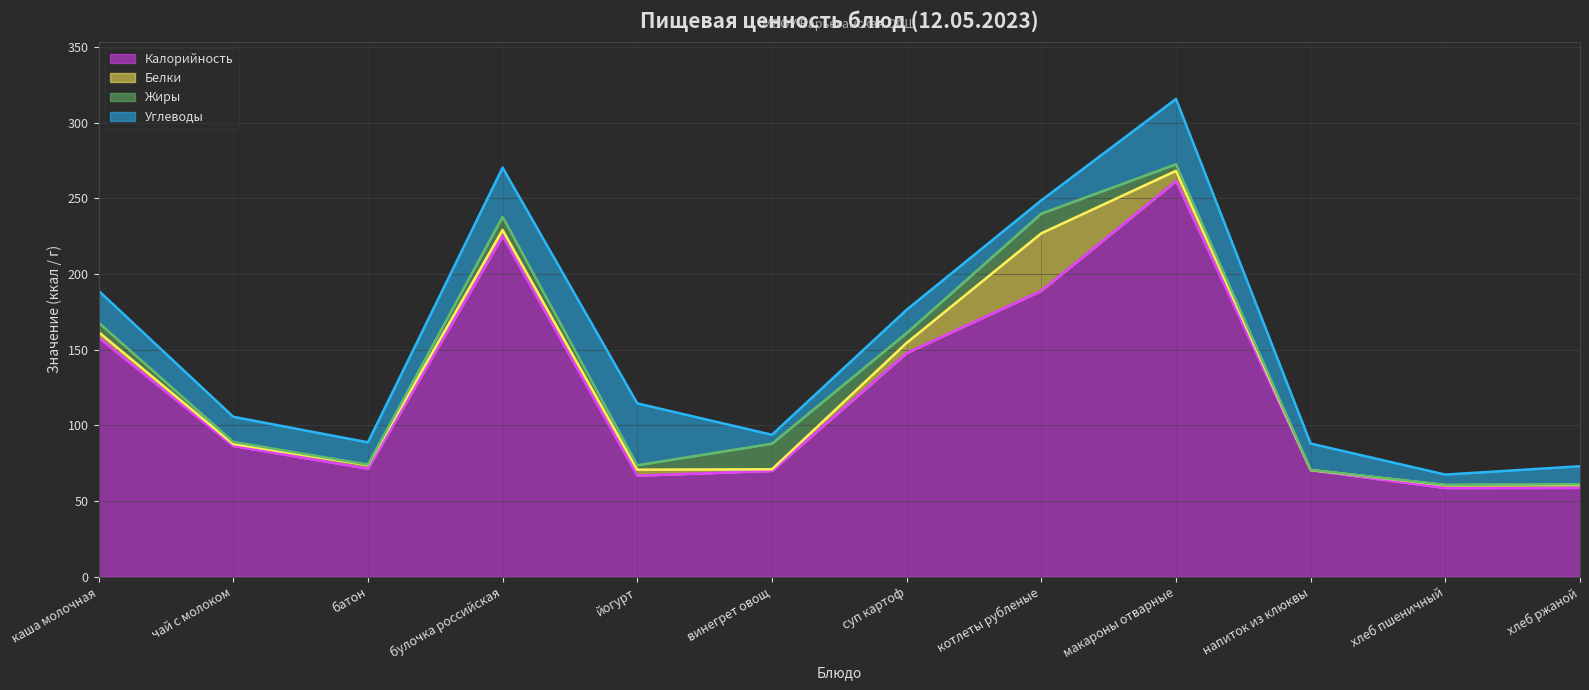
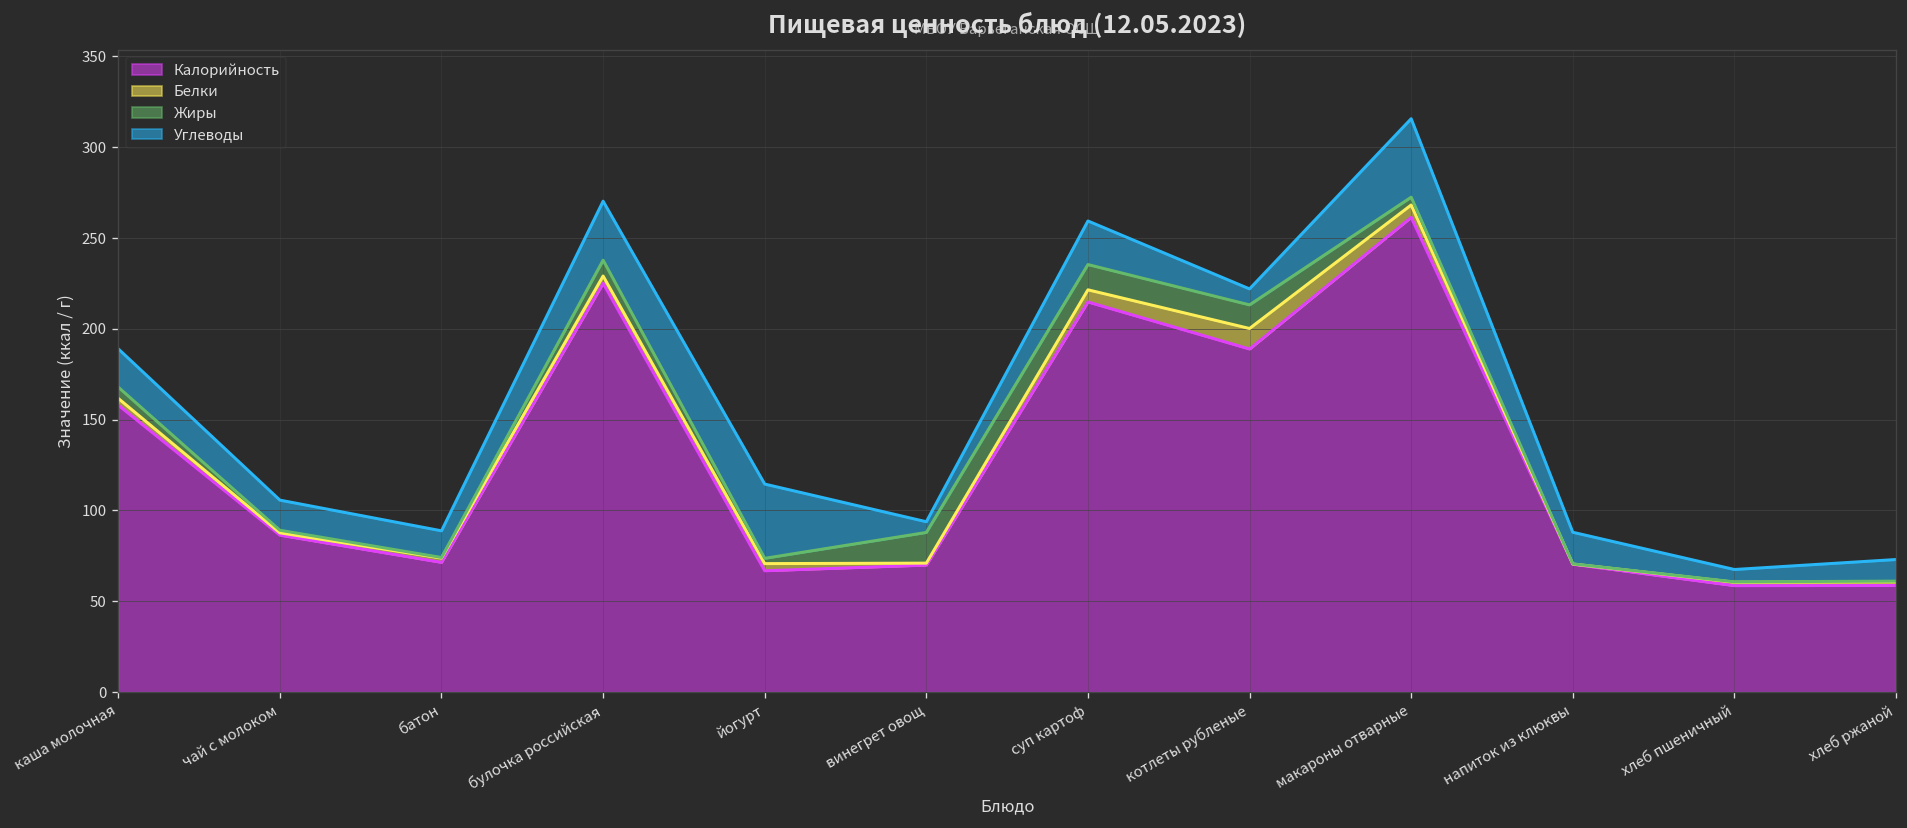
Калорийность, суп картоф: 148 -> 215
Жиры, суп картоф: 7 -> 14
Углеводы, суп картоф: 15 -> 24
Белки, котлеты рубленые: 38 -> 11
